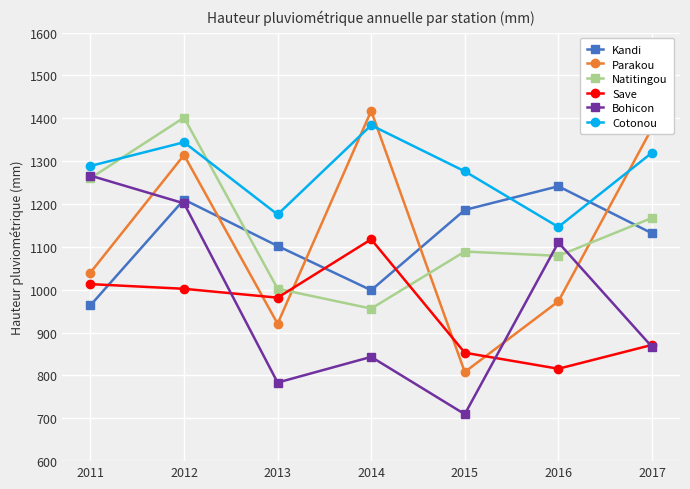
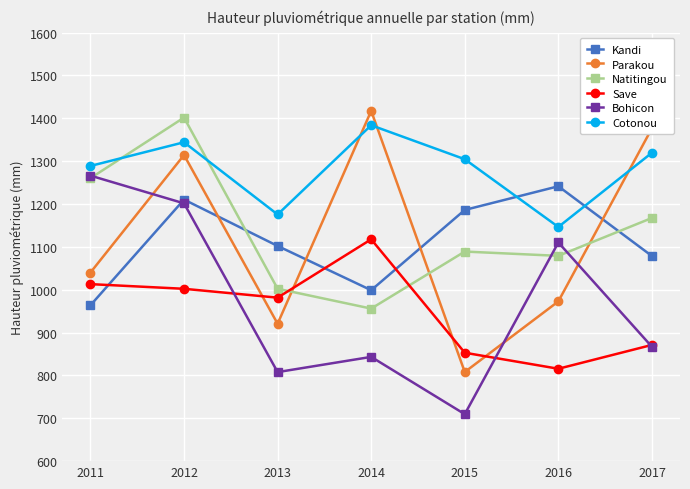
Bohicon, 2013: 780 -> 810
Cotonou, 2015: 1280 -> 1300
Kandi, 2017: 1130 -> 1080
